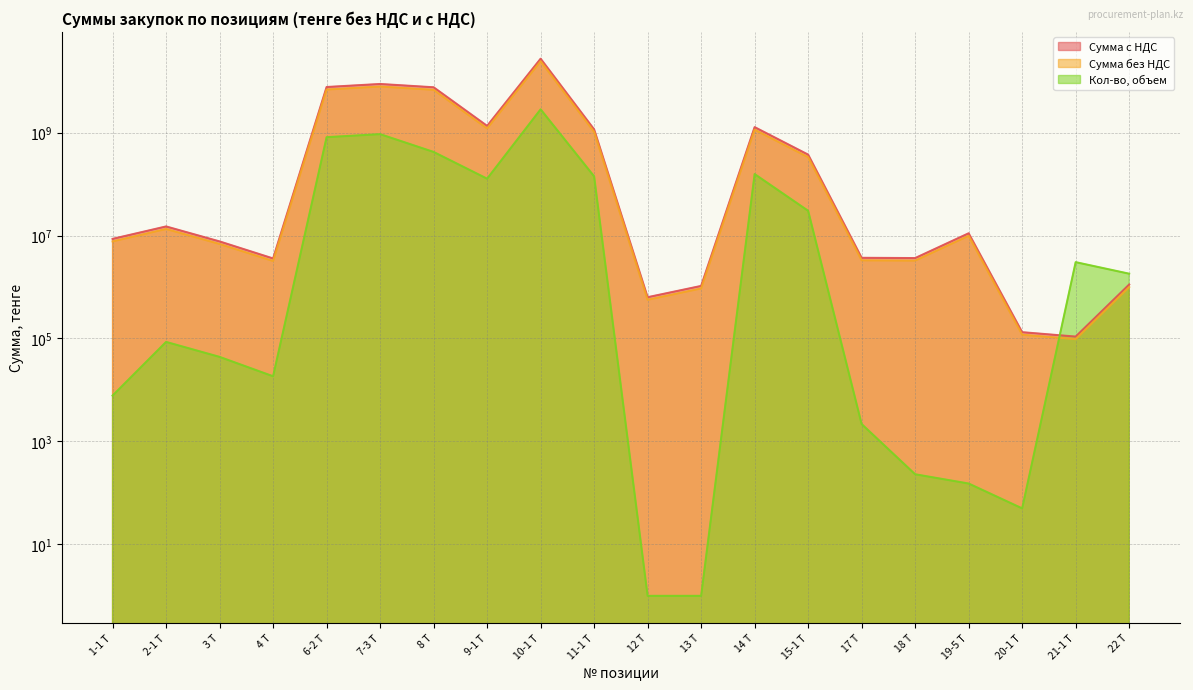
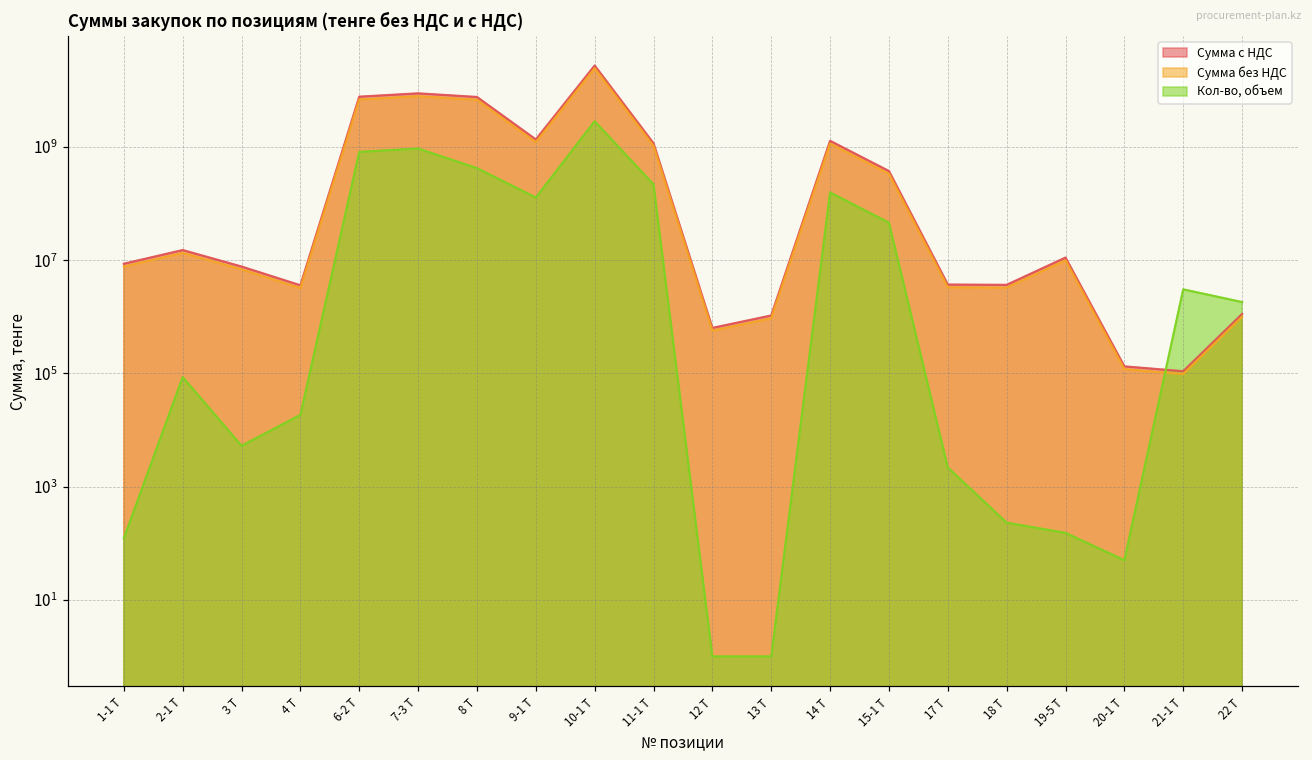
Кол-во, объем, 1-1 Т: 8000 -> 120
Кол-во, объем, 3 Т: 40000 -> 5000
Кол-во, объем, 11-1 Т: 140000000 -> 220000000
Кол-во, объем, 15-1 Т: 30000000 -> 50000000
